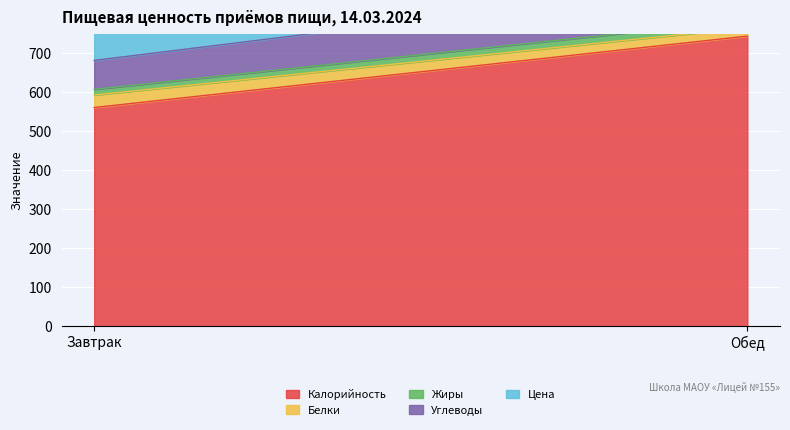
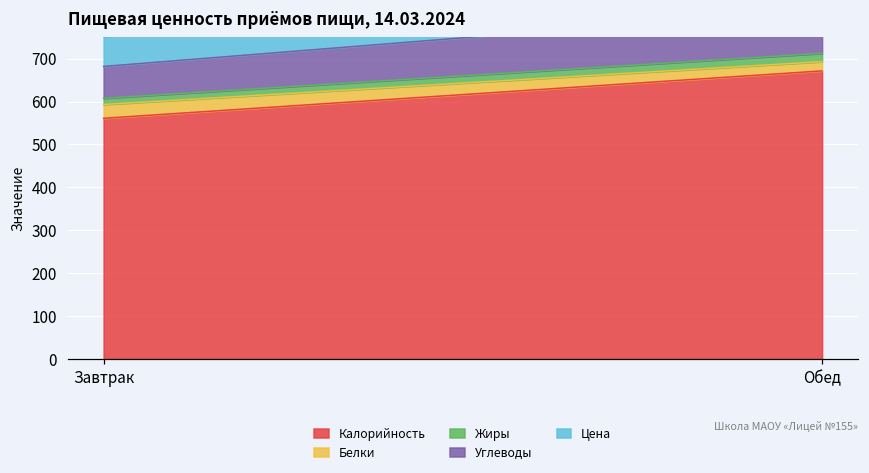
Калорийность, Обед: 740 -> 670
